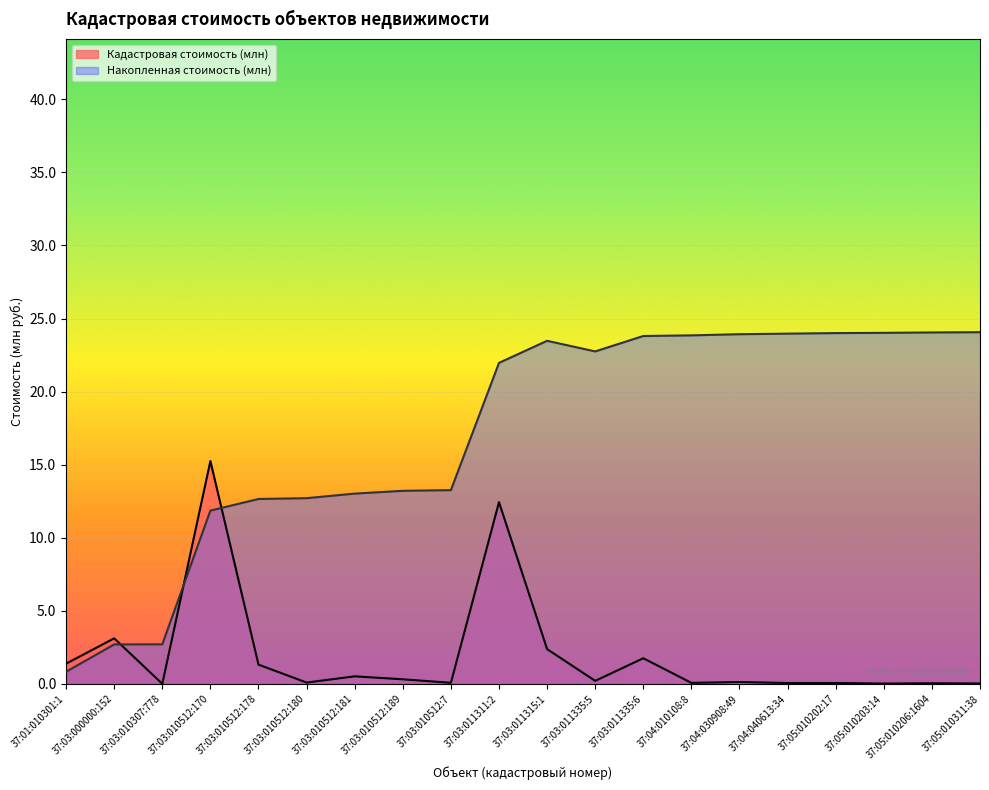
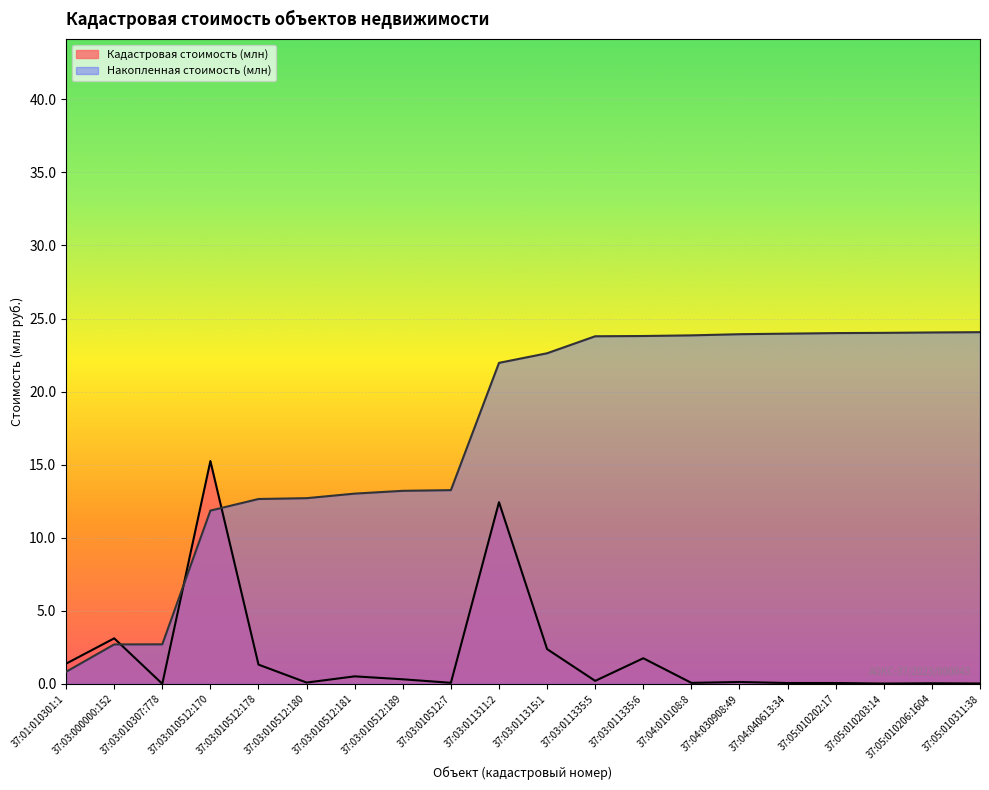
Накопленная стоимость (млн), 37:03:011315:1: 23.5 -> 22.6
Накопленная стоимость (млн), 37:03:011335:5: 22.7 -> 23.8
